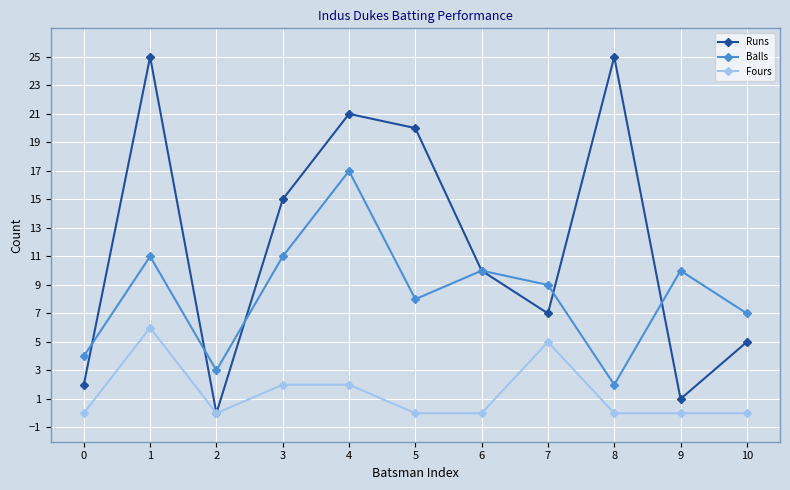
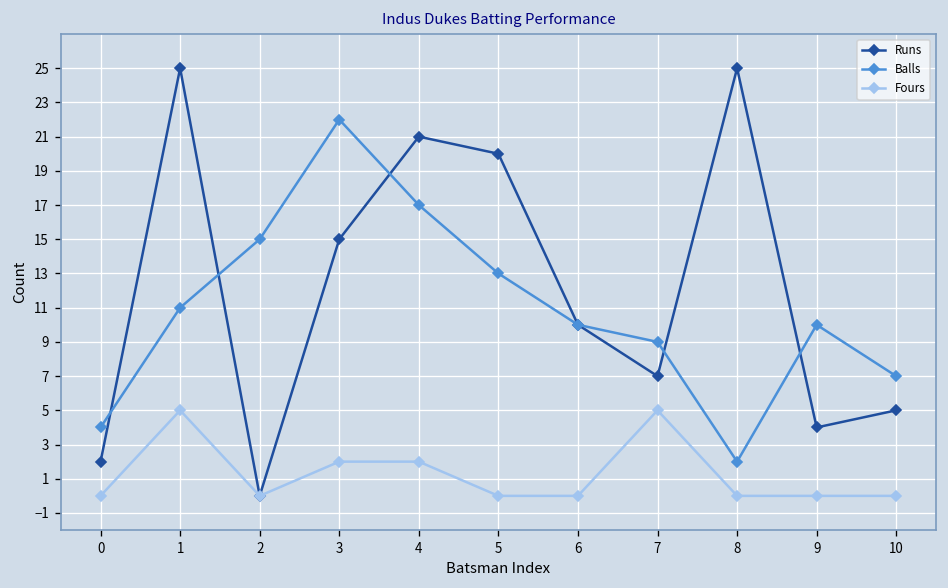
Fours, 1: 6 -> 5
Balls, 2: 3 -> 15
Balls, 3: 11 -> 22
Balls, 5: 8 -> 13
Runs, 9: 1 -> 4
